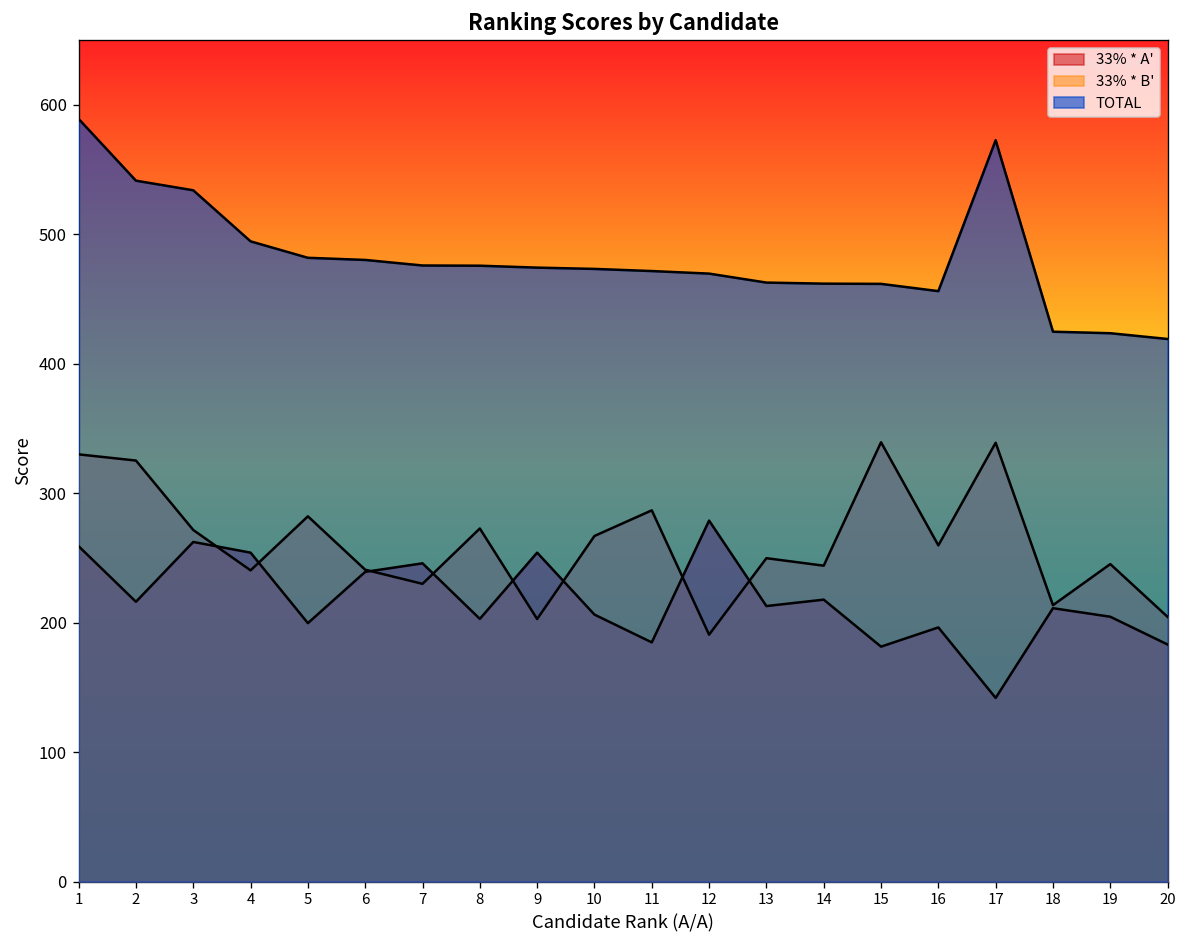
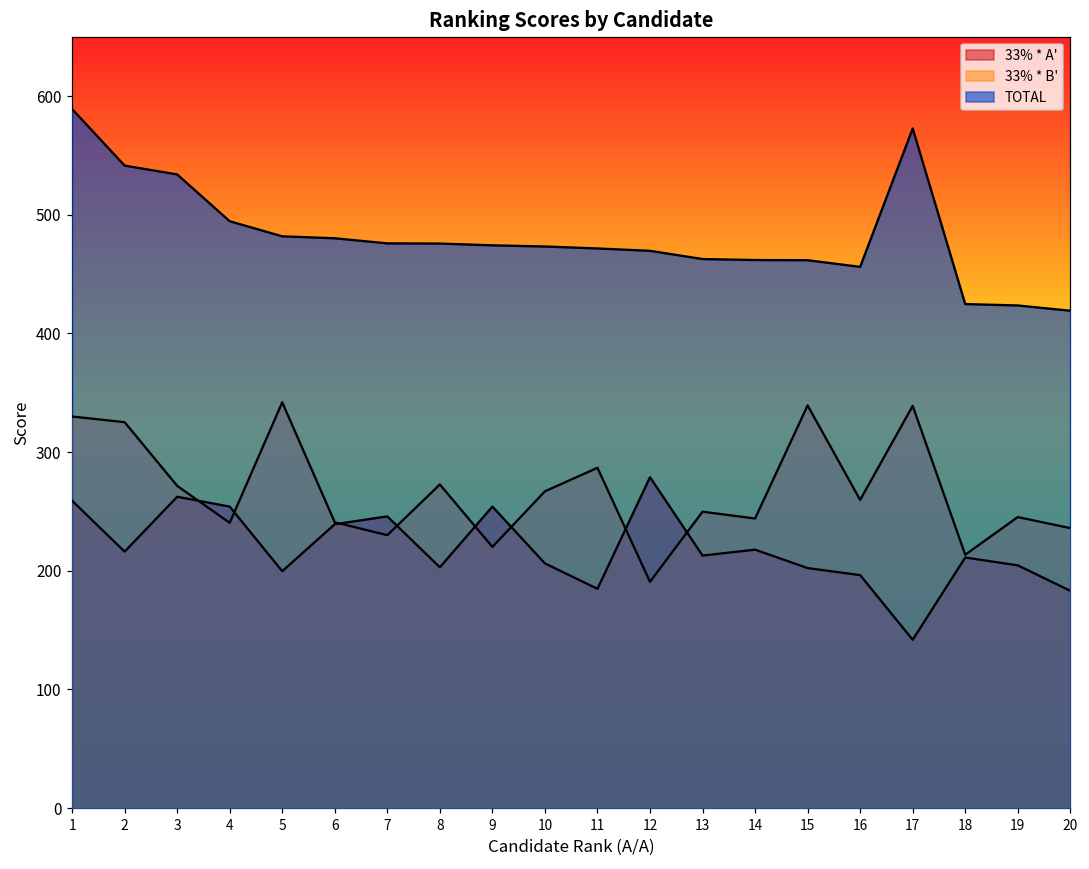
33% * B', 5: 282 -> 342
33% * B', 9: 203 -> 220
33% * A', 15: 182 -> 202
33% * B', 20: 204 -> 236
